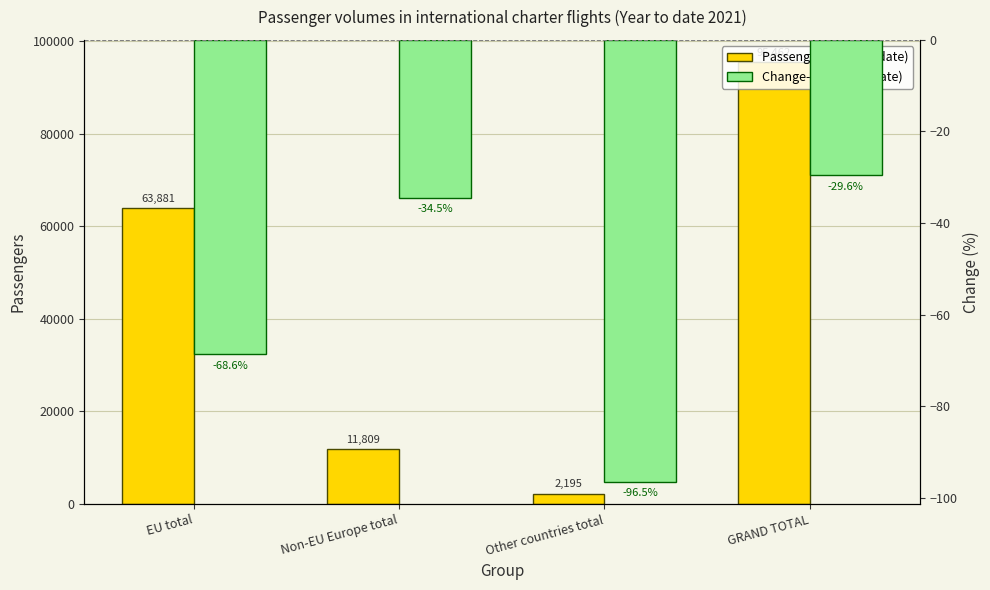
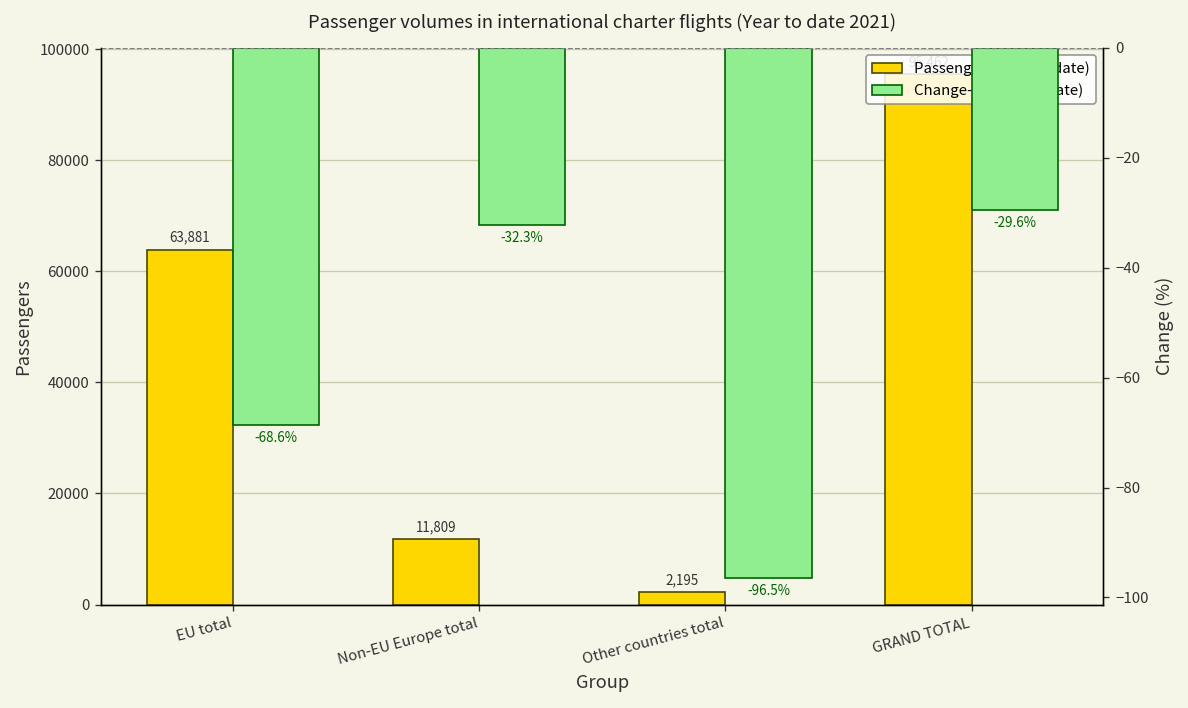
Change-% (Year to date), Non-EU Europe total: -34.5% -> -32.3%
